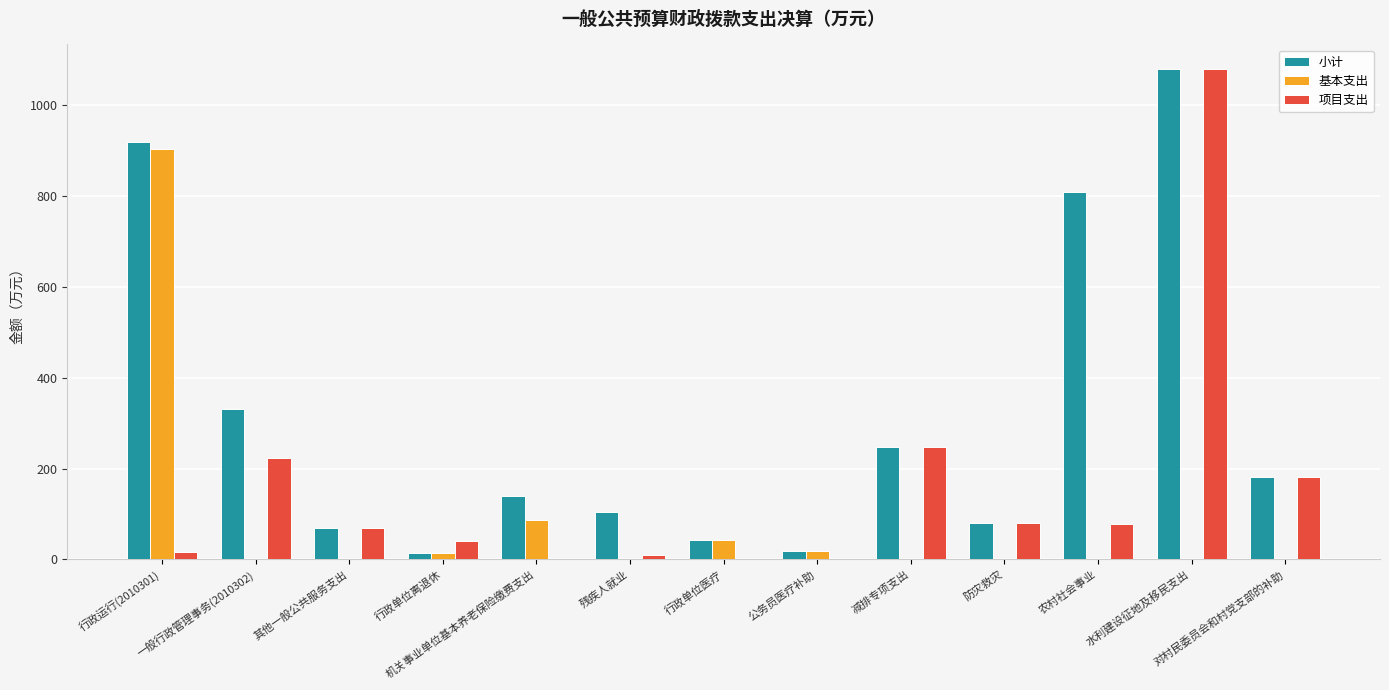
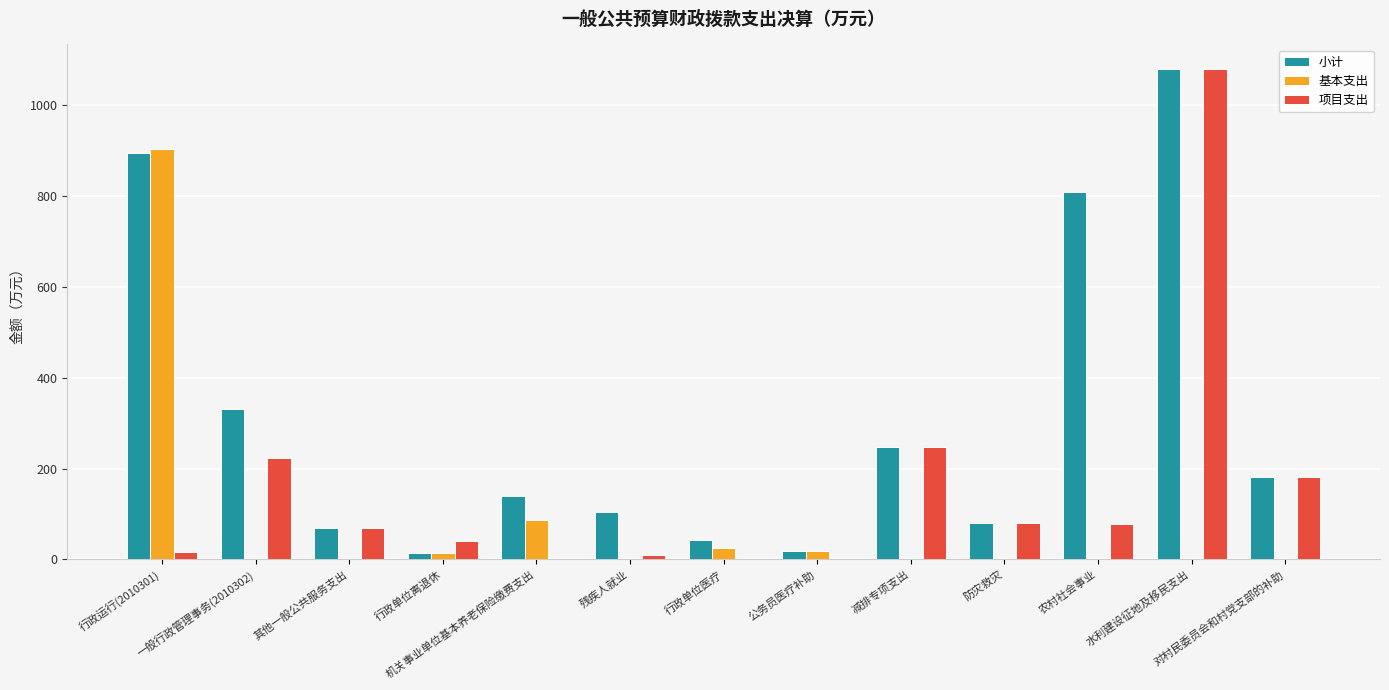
小计, 行政运行(2010301): 920 -> 890
基本支出, 行政单位医疗: 40 -> 20
